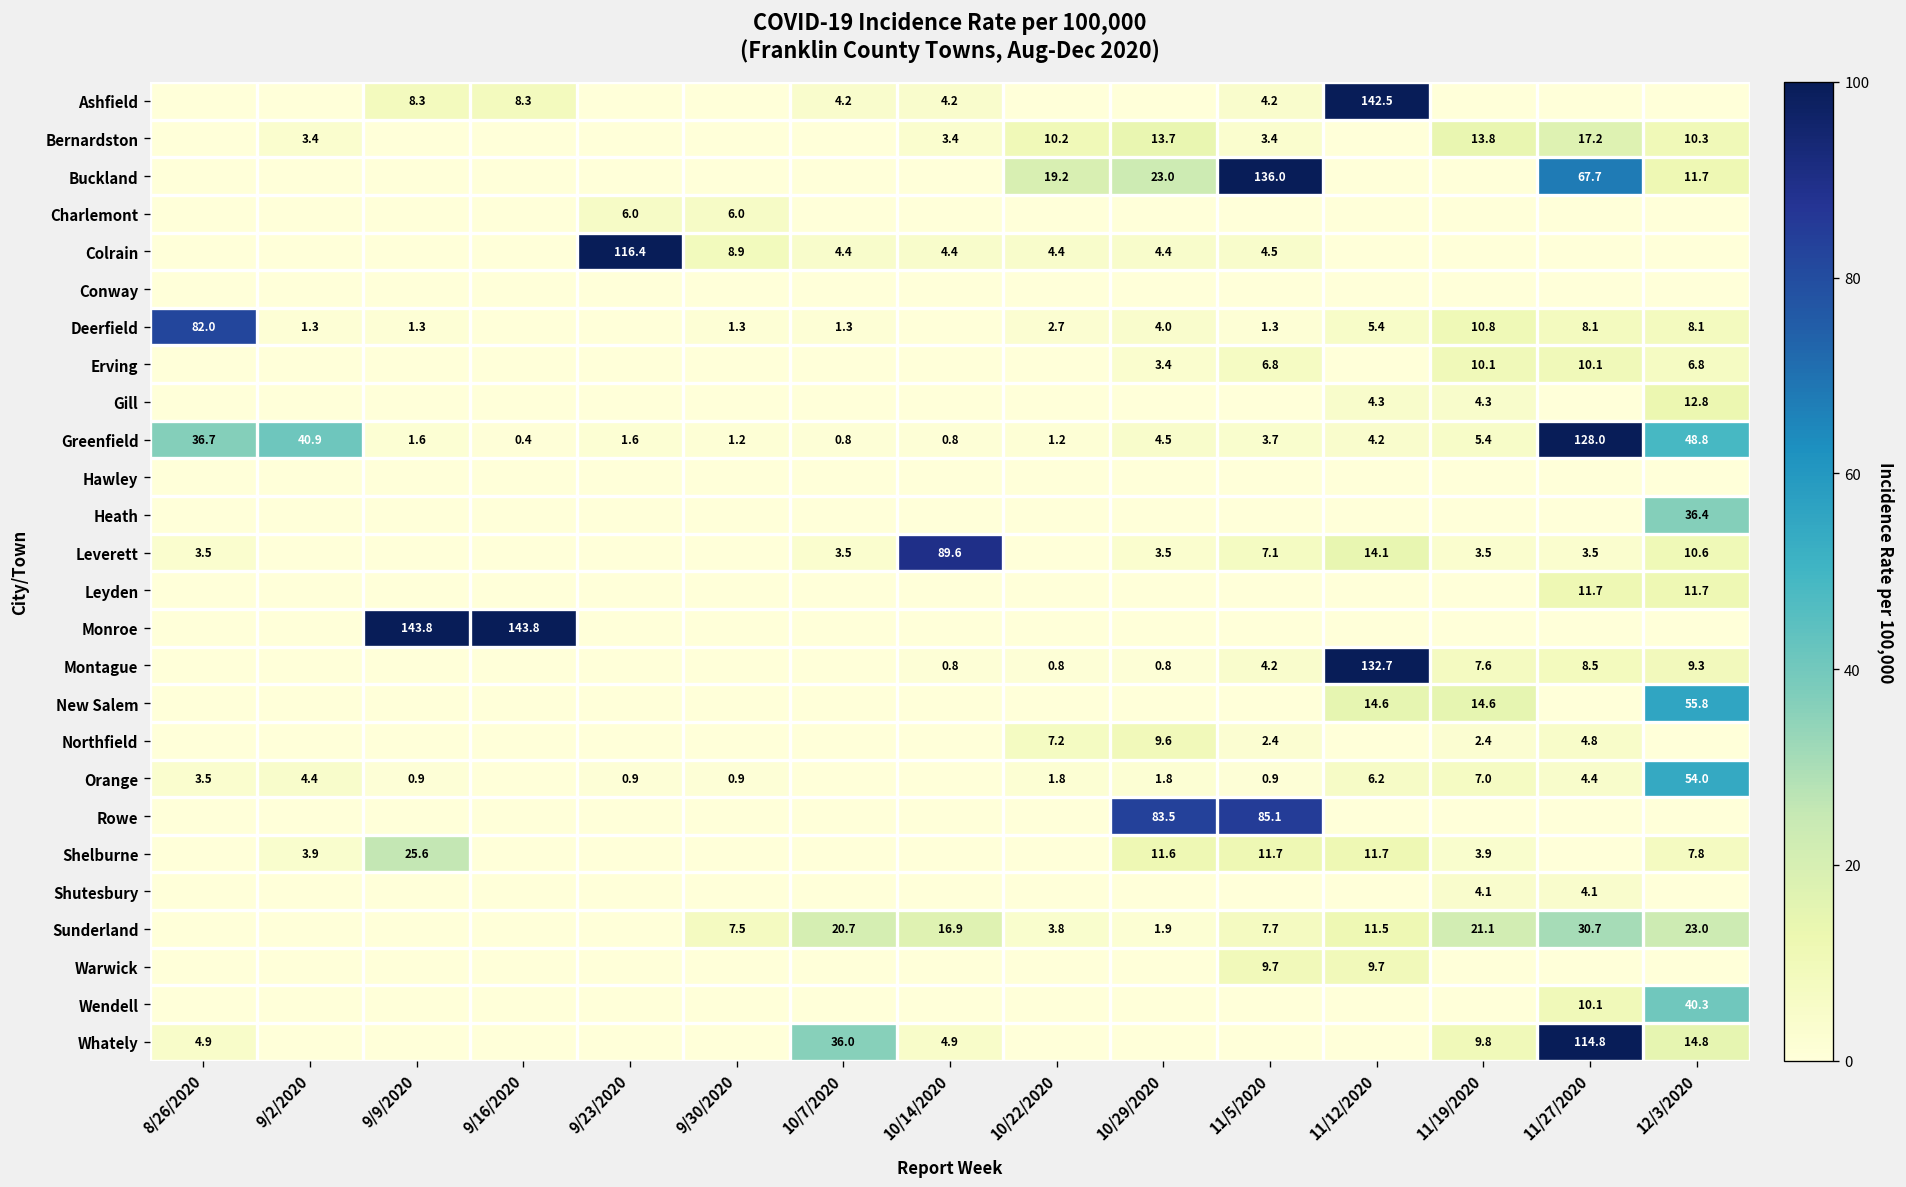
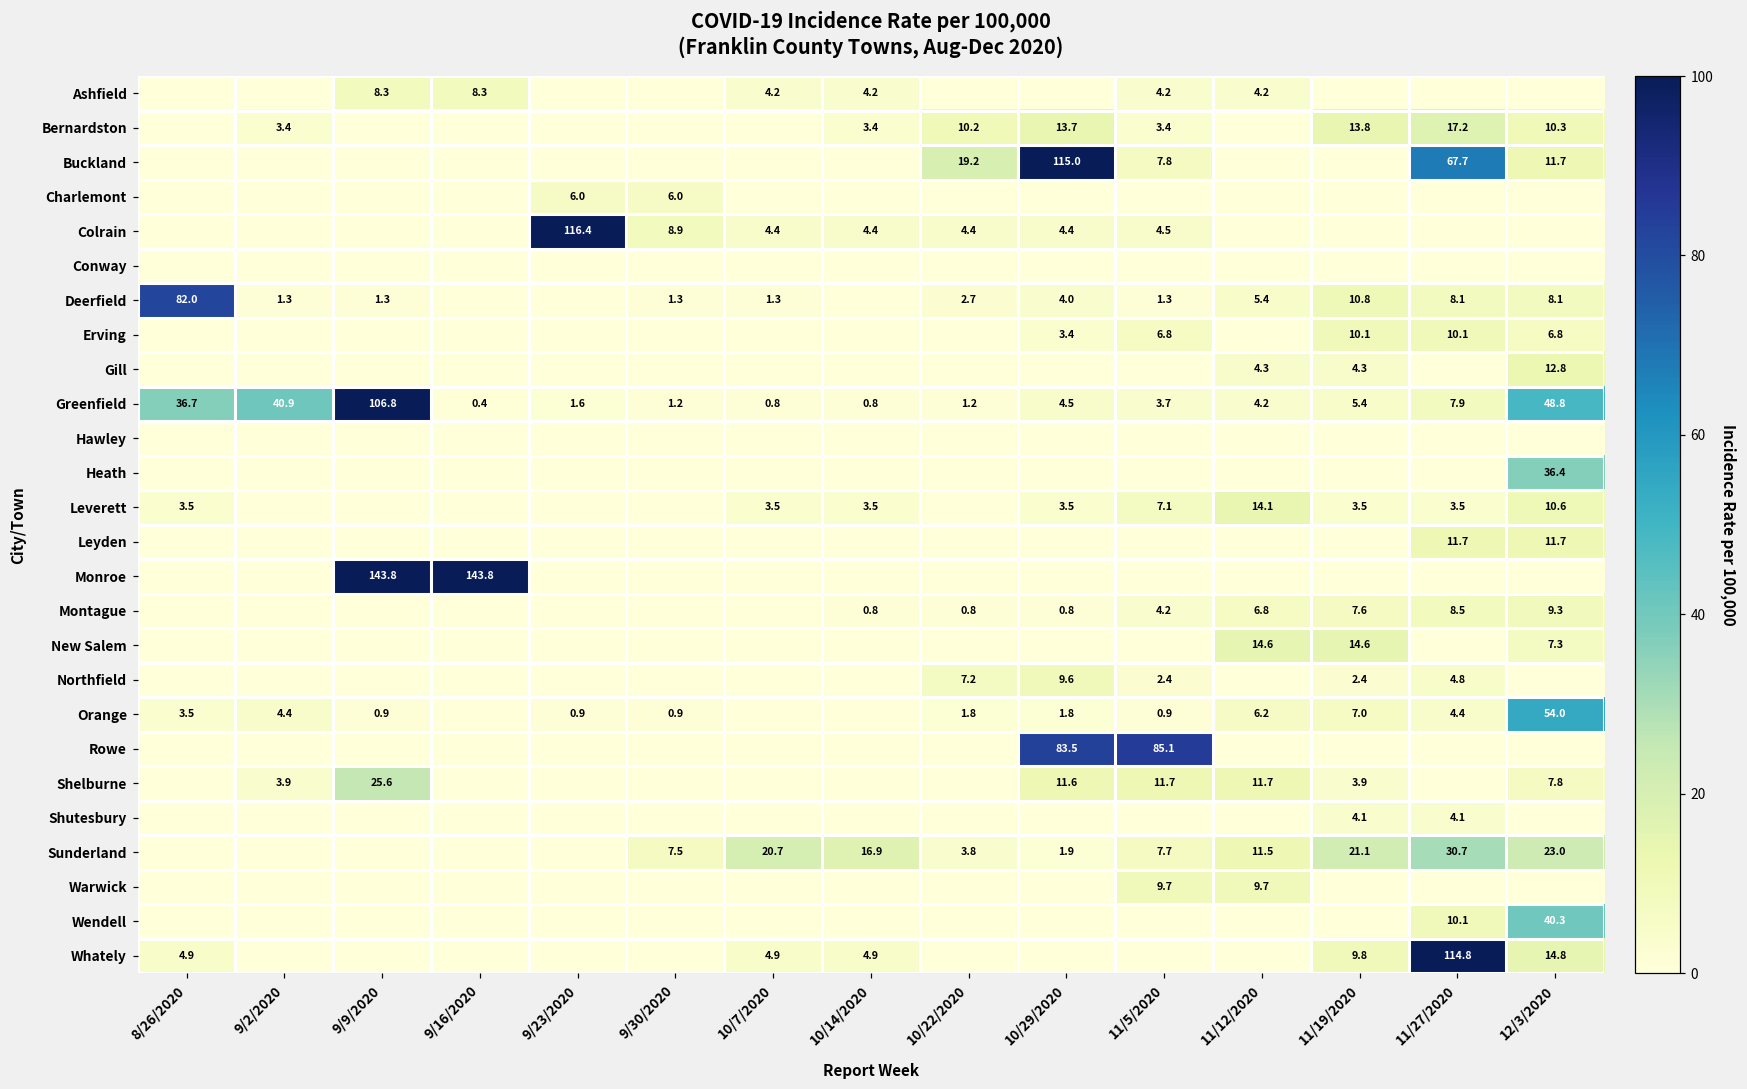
Ashfield, 11/12/2020: 142.5 -> 4.2
Buckland, 10/29/2020: 23.0 -> 115.0
Buckland, 11/5/2020: 136.0 -> 7.8
Greenfield, 9/9/2020: 1.6 -> 106.8
Greenfield, 11/27/2020: 128.0 -> 7.9
Leverett, 10/14/2020: 89.6 -> 3.5
Montague, 11/12/2020: 132.7 -> 6.8
New Salem, 12/3/2020: 55.8 -> 7.3
Whately, 10/7/2020: 36.0 -> 4.9
